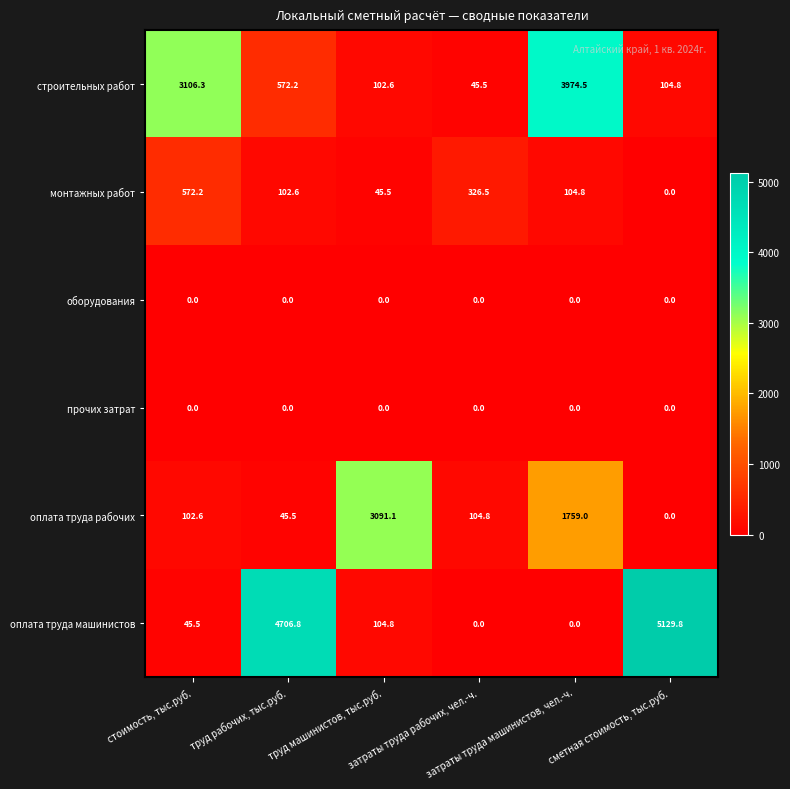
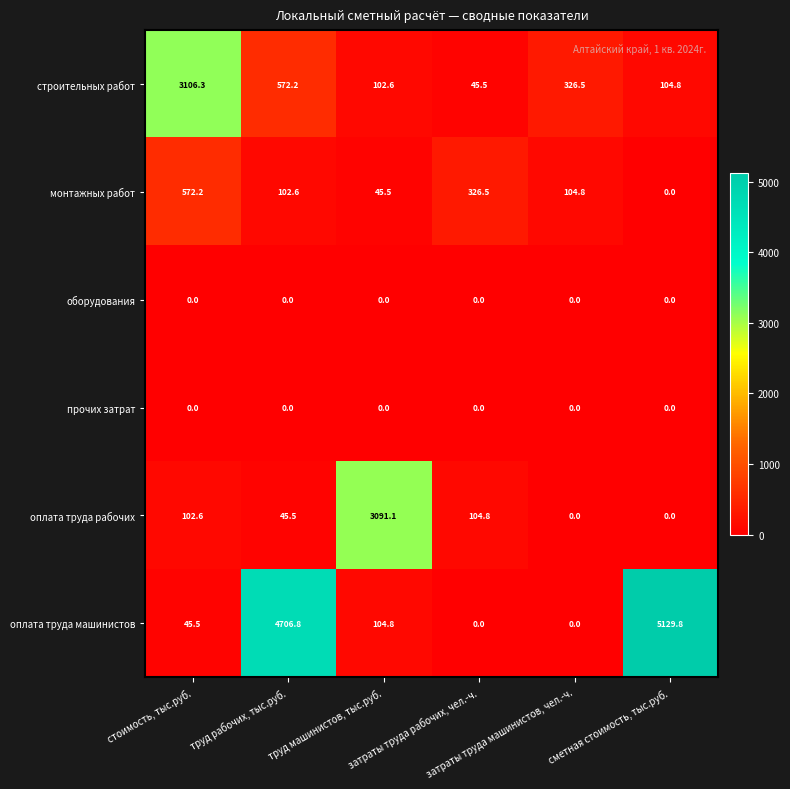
строительных работ, затраты труда машинистов, чел.-ч.: 3974.5 -> 326.5
оплата труда рабочих, затраты труда машинистов, чел.-ч.: 1759.0 -> 0.0
